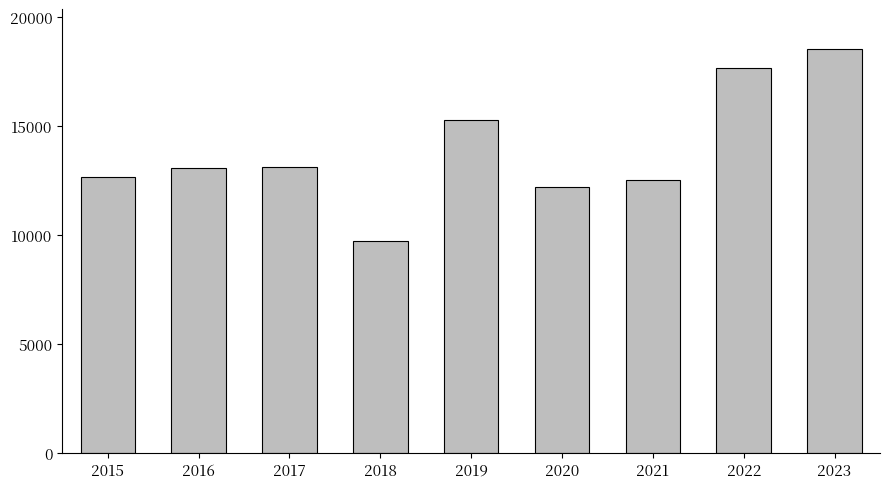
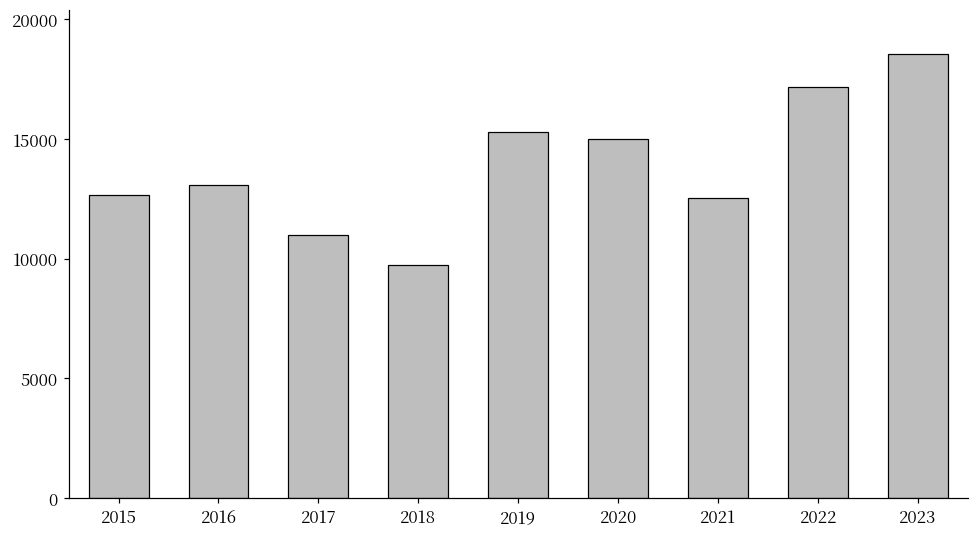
2017: 13100 -> 11000
2020: 12200 -> 15000
2022: 17700 -> 17200
